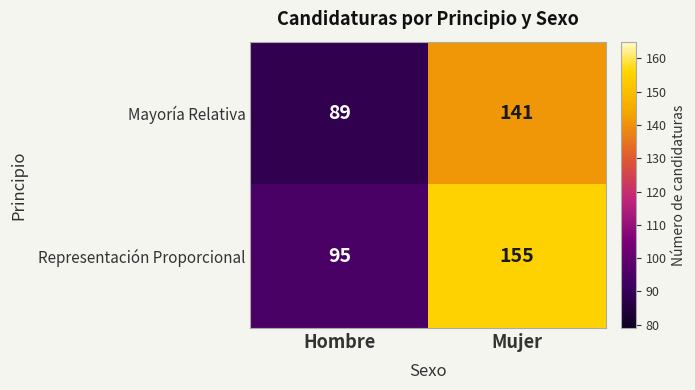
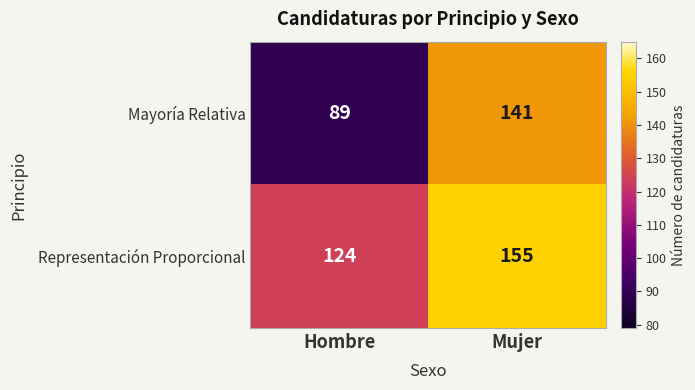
Representación Proporcional, Hombre: 95 -> 124
